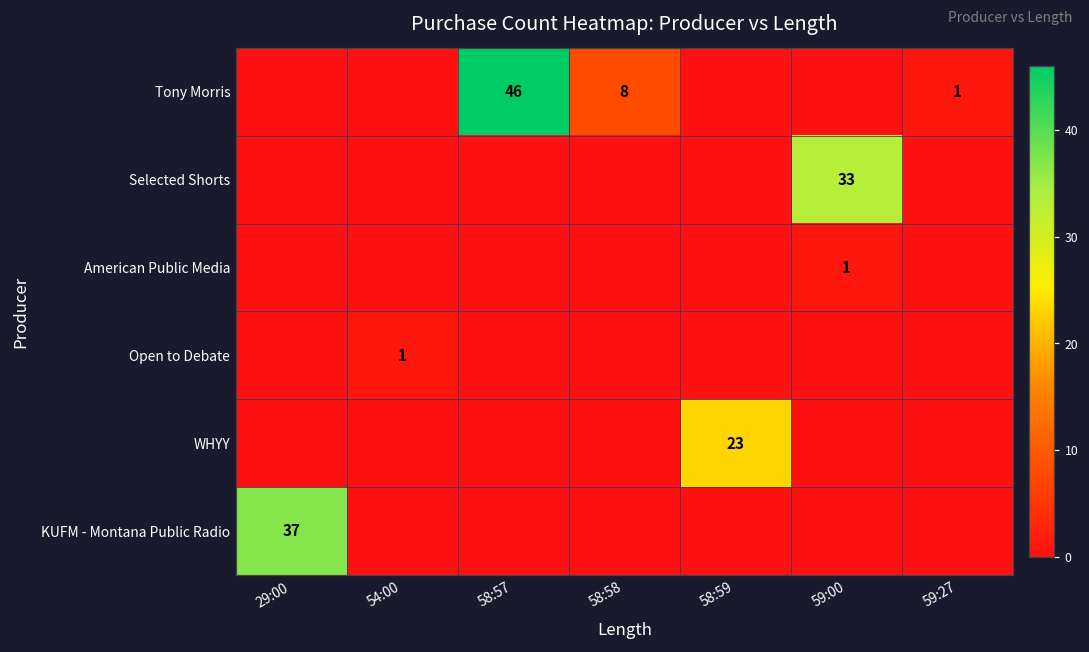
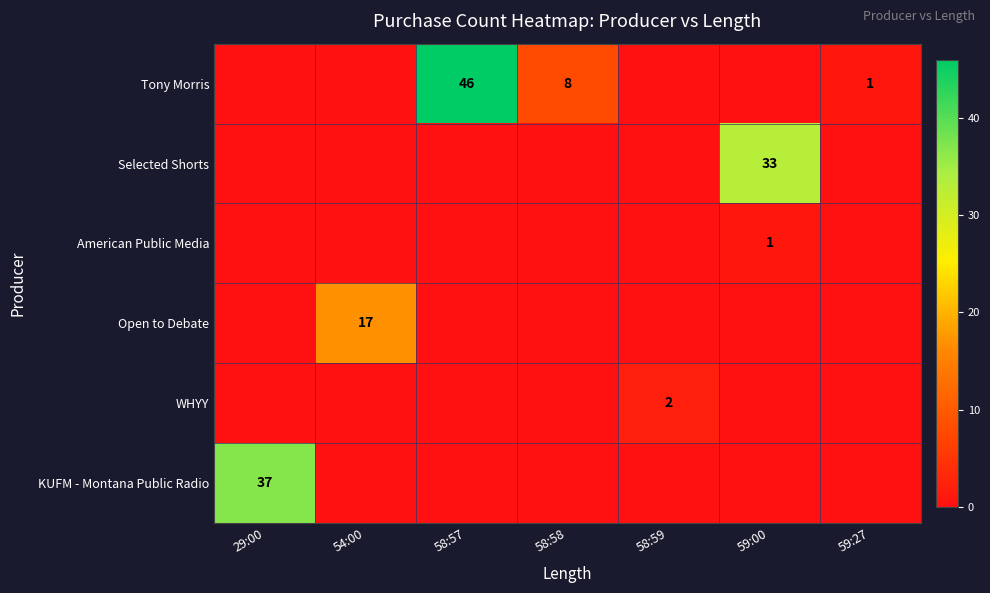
Open to Debate, 54:00: 1 -> 17
WHYY, 58:59: 23 -> 2
